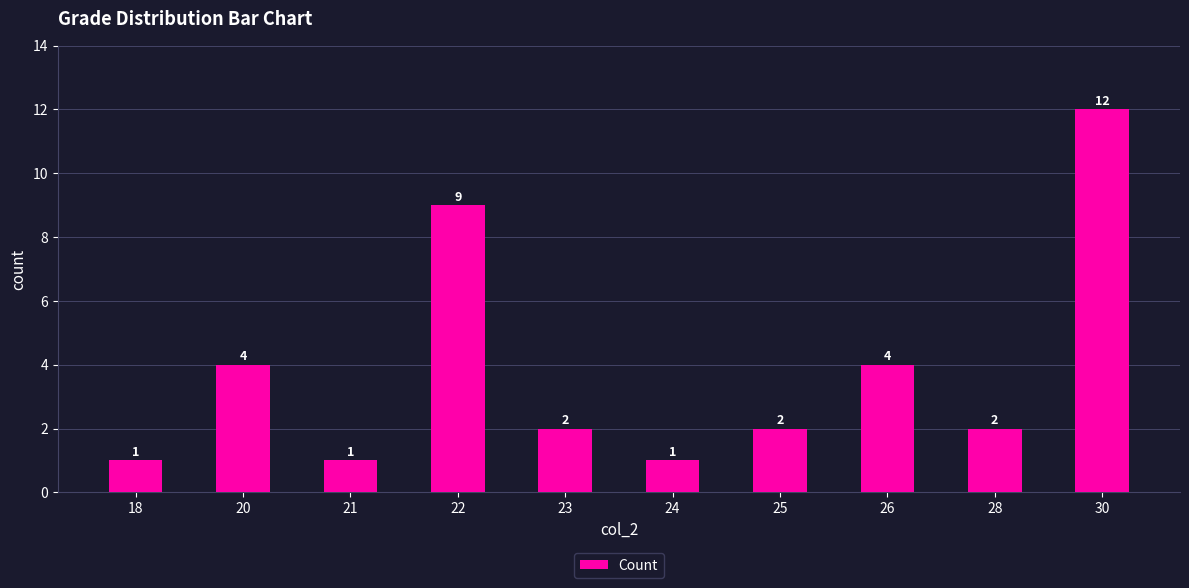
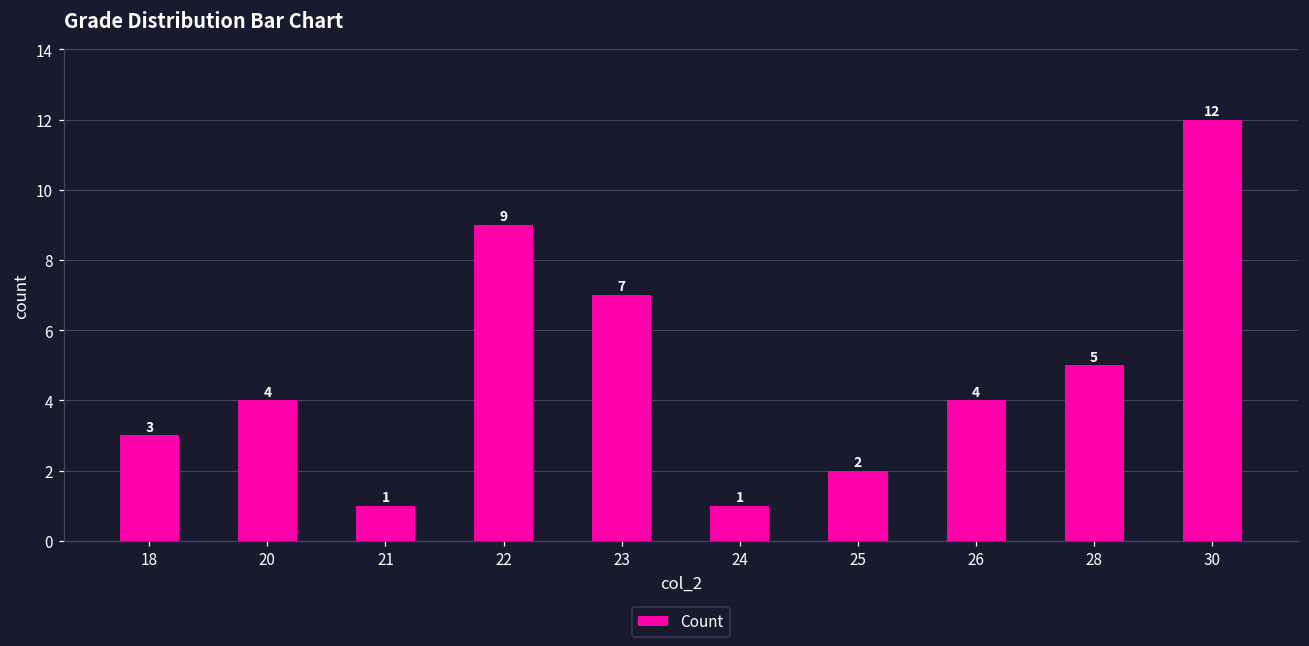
18: 1 -> 3
23: 2 -> 7
28: 2 -> 5
